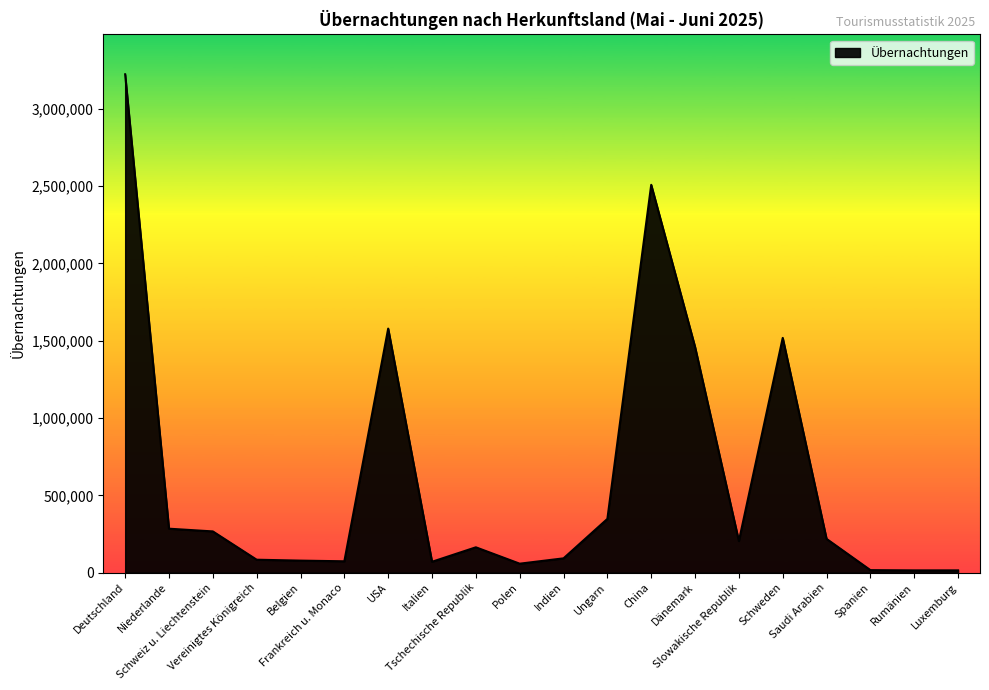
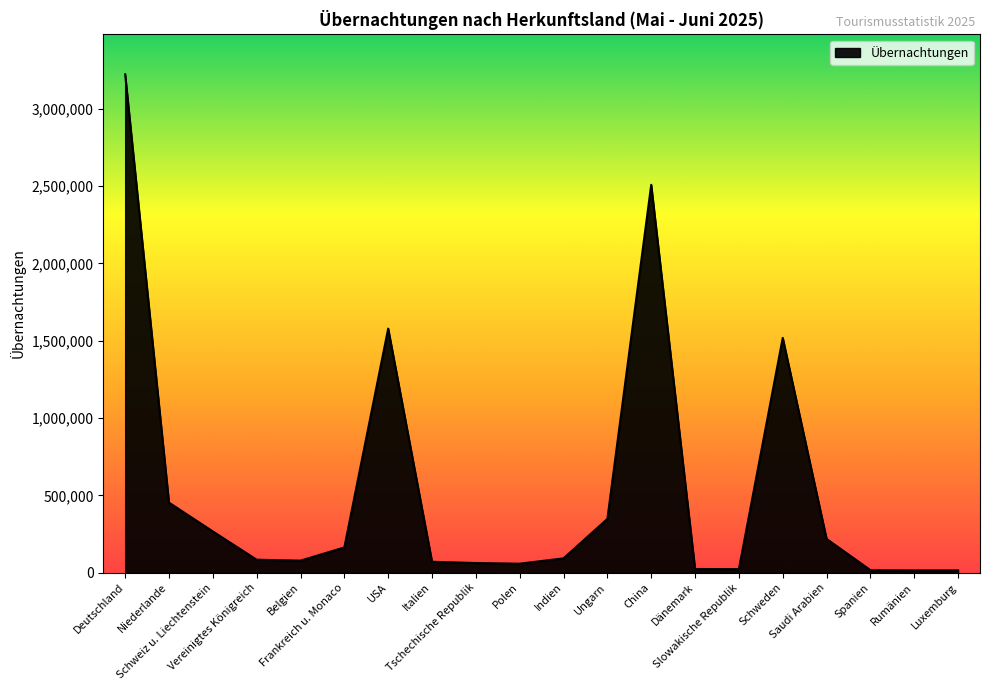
Niederlande: 280,000 -> 450,000
Frankreich u. Monaco: 70,000 -> 160,000
Tschechische Republik: 160,000 -> 60,000
Dänemark: 1,460,000 -> 20,000
Slowakische Republik: 200,000 -> 20,000
